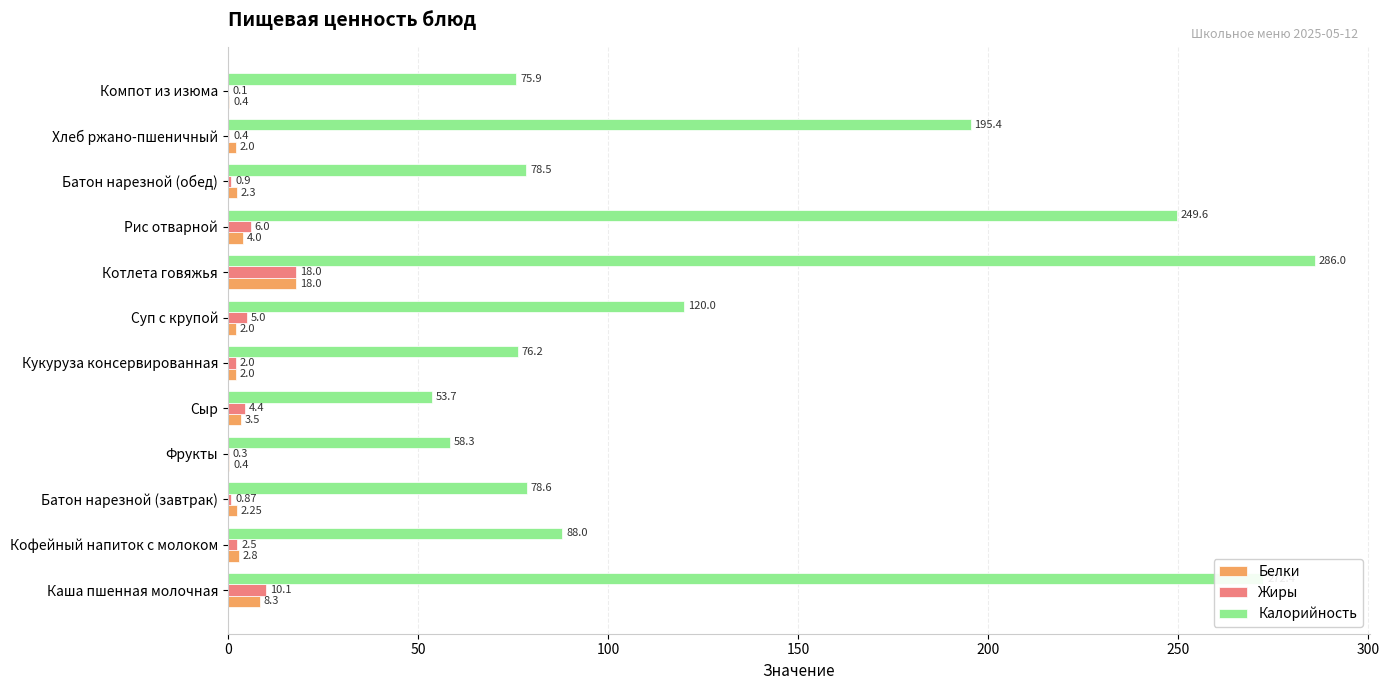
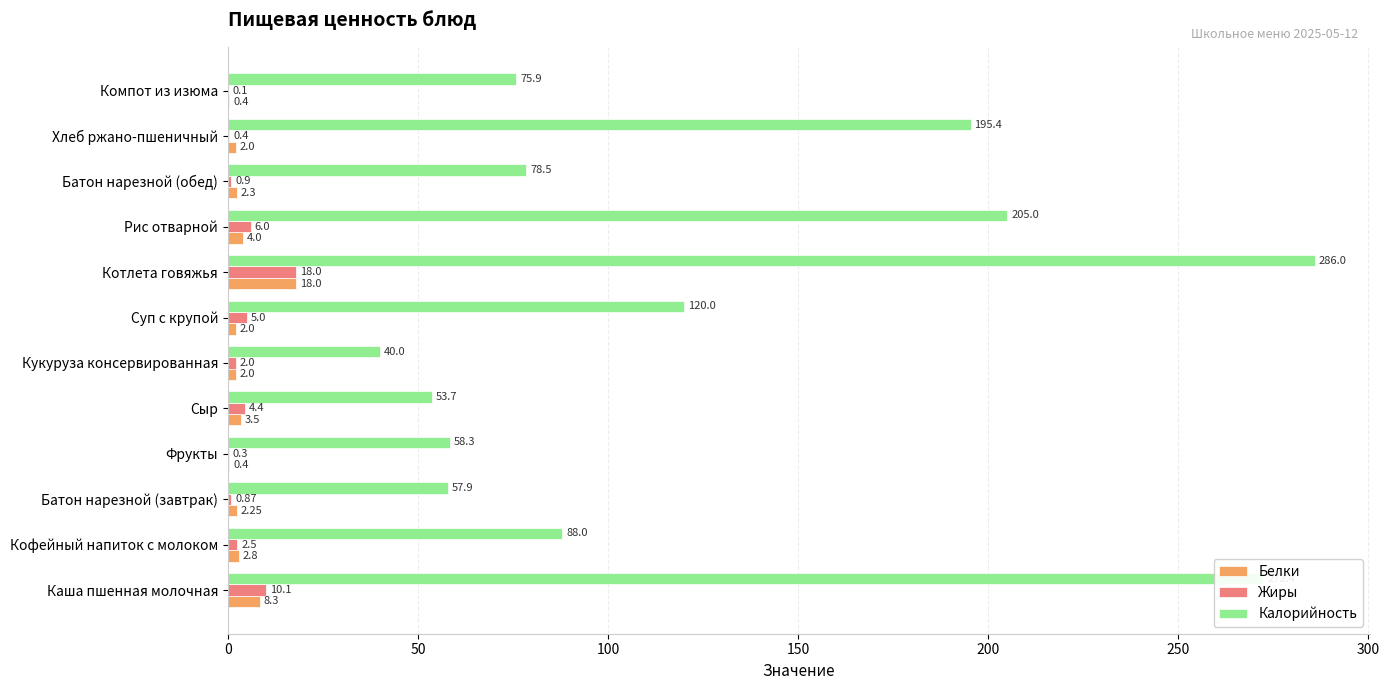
Калорийность, Рис отварной: 249.6 -> 205.0
Калорийность, Кукуруза консервированная: 76.2 -> 40.0
Калорийность, Батон нарезной (завтрак): 78.6 -> 57.9
